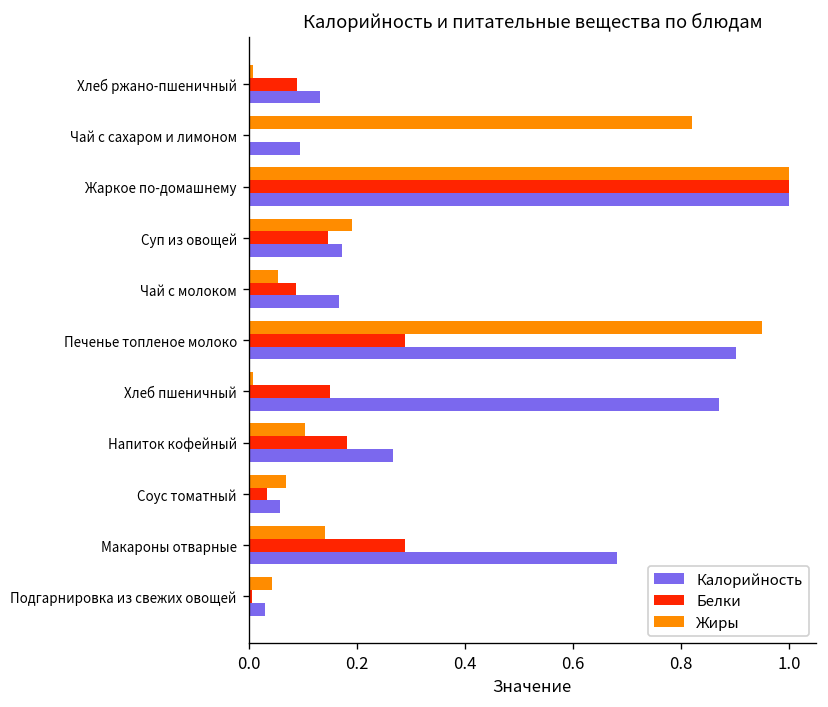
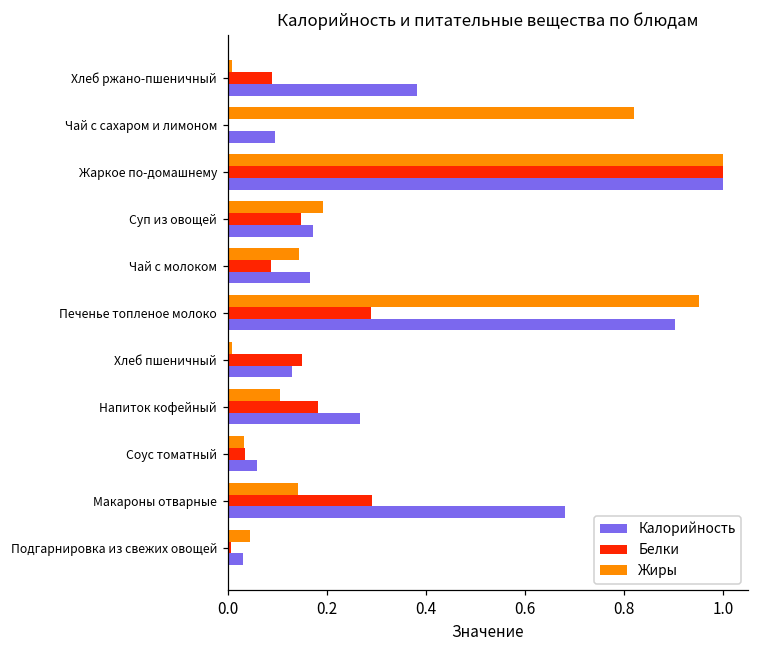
Калорийность, Хлеб ржано-пшеничный: 0.13 -> 0.38
Жиры, Чай с молоком: 0.05 -> 0.14
Калорийность, Хлеб пшеничный: 0.87 -> 0.13
Жиры, Соус томатный: 0.07 -> 0.03
